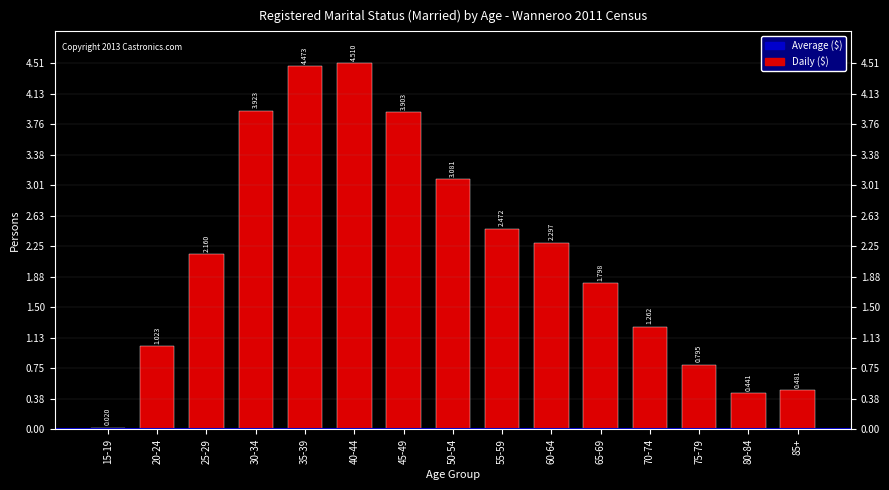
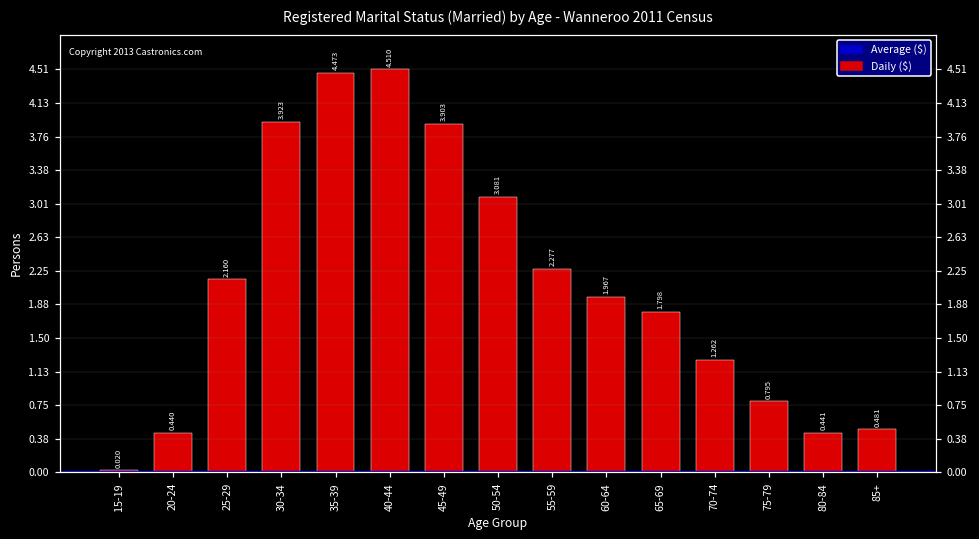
20-24: 1.023 -> 0.440
55-59: 2.472 -> 2.277
60-64: 2.297 -> 1.967
